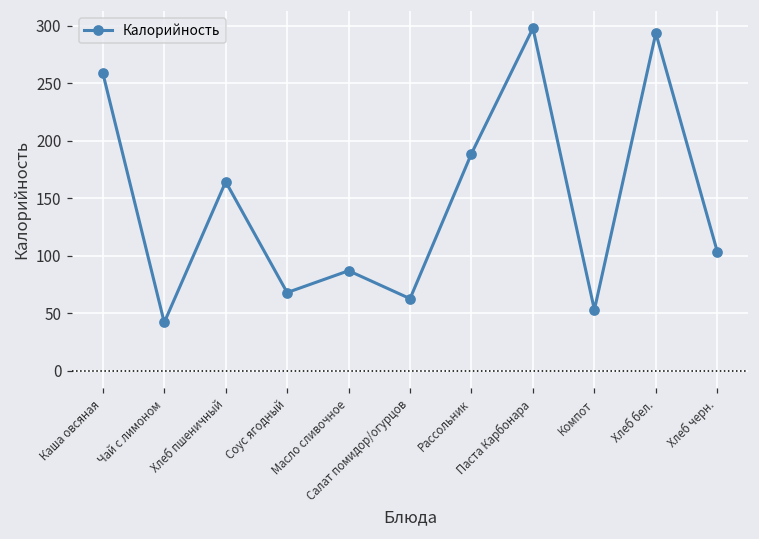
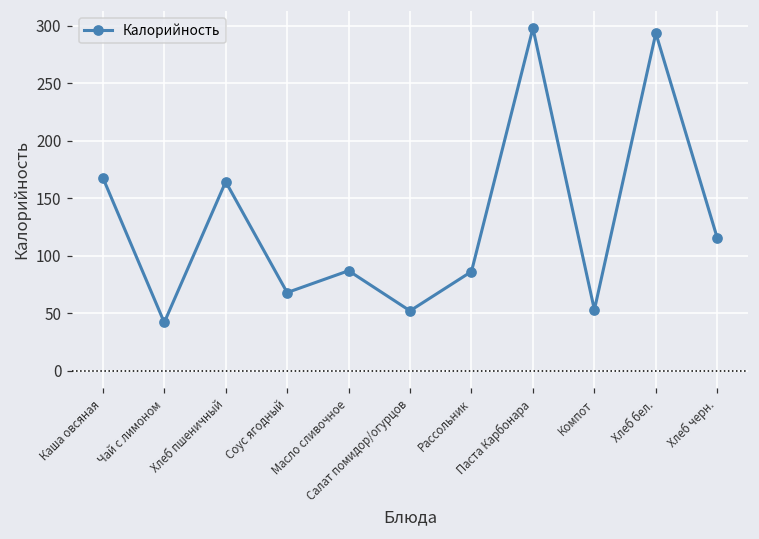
Каша овсяная: 259 -> 168
Салат помидор/огурцов: 63 -> 52
Рассольник: 189 -> 86
Хлеб черн.: 104 -> 115
